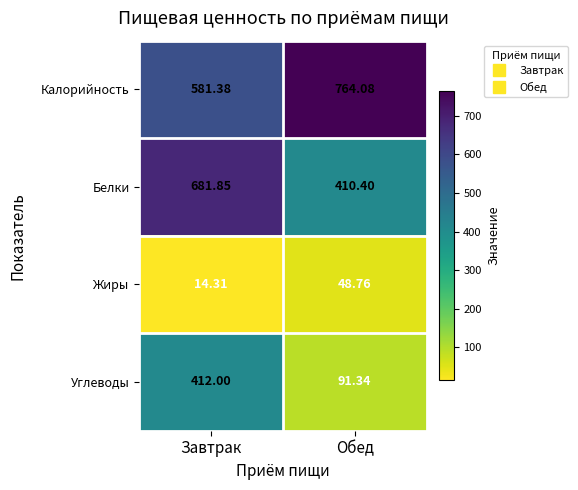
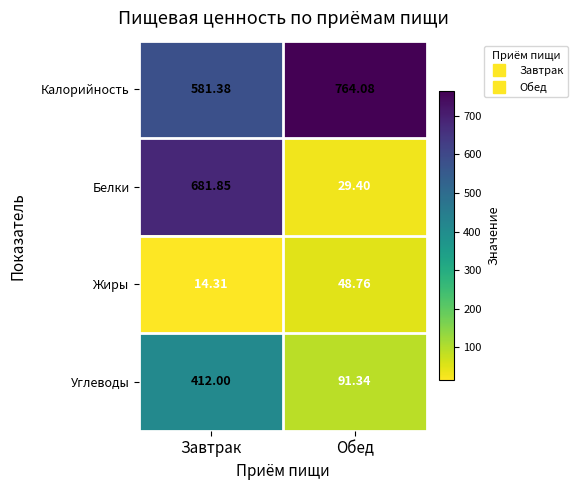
Белки, Обед: 410.40 -> 29.40
